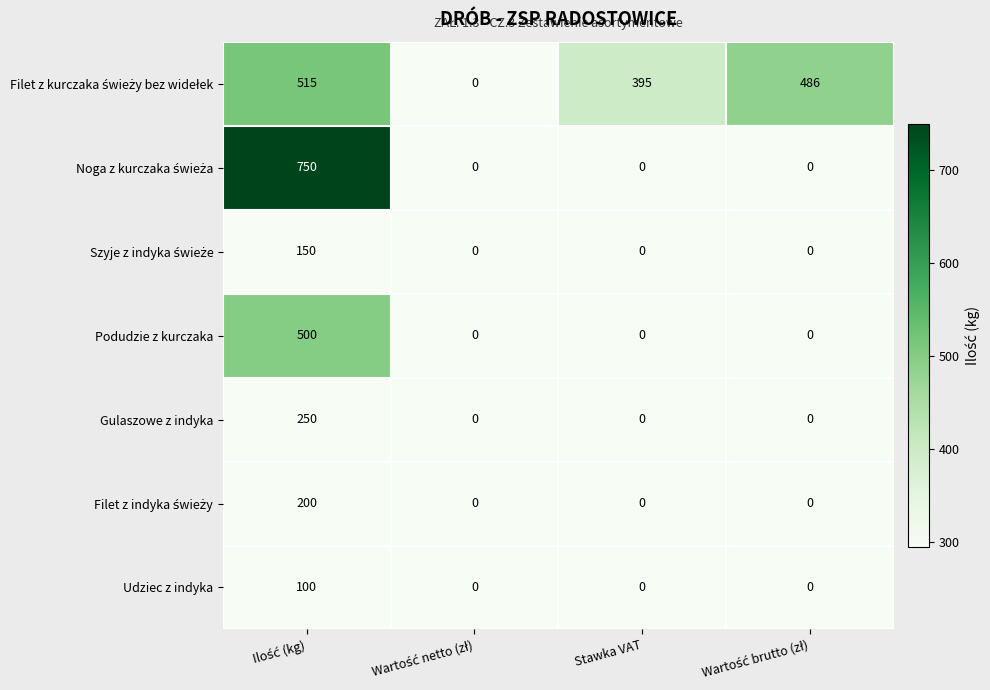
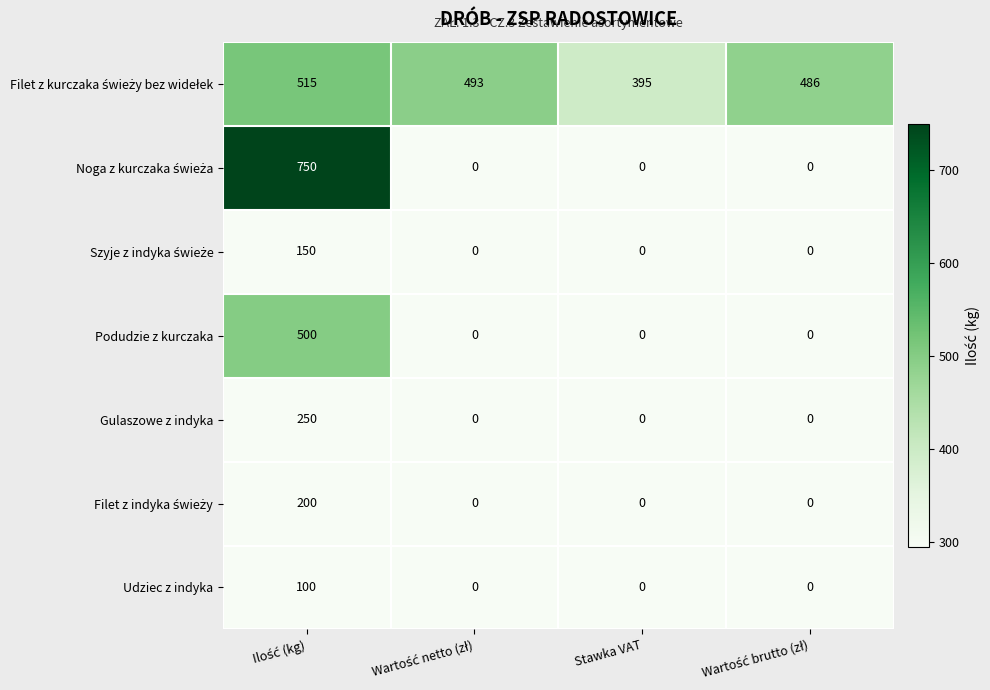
Filet z kurczaka świeży bez widełek, Wartość netto (zł): 0 -> 493
